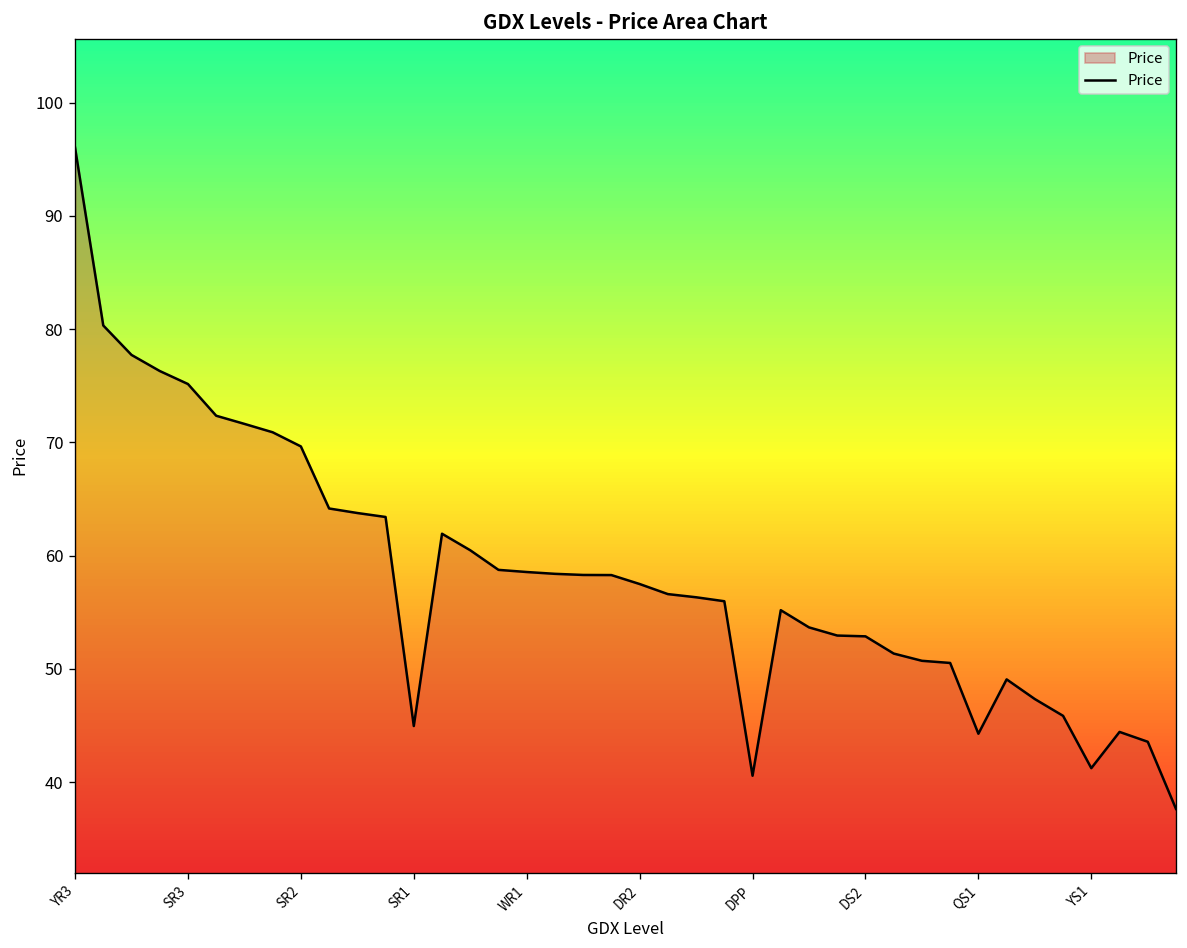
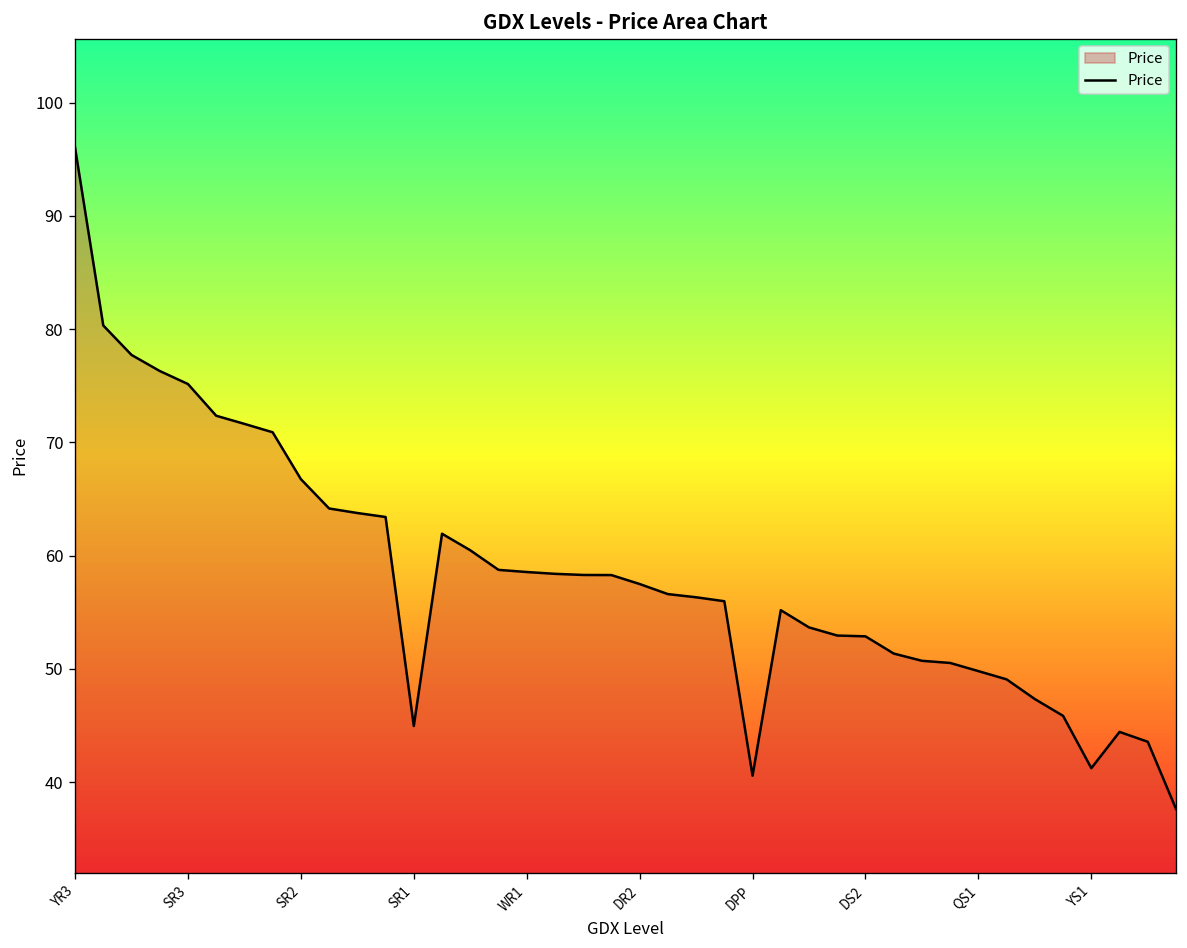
SR2: 70 -> 67
QS1: 44 -> 50
